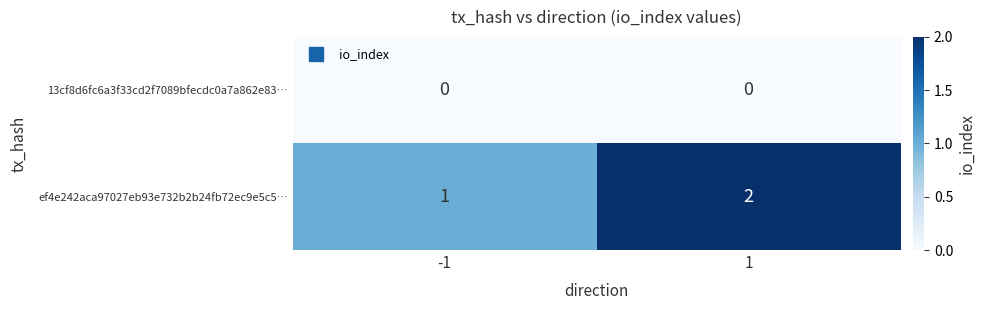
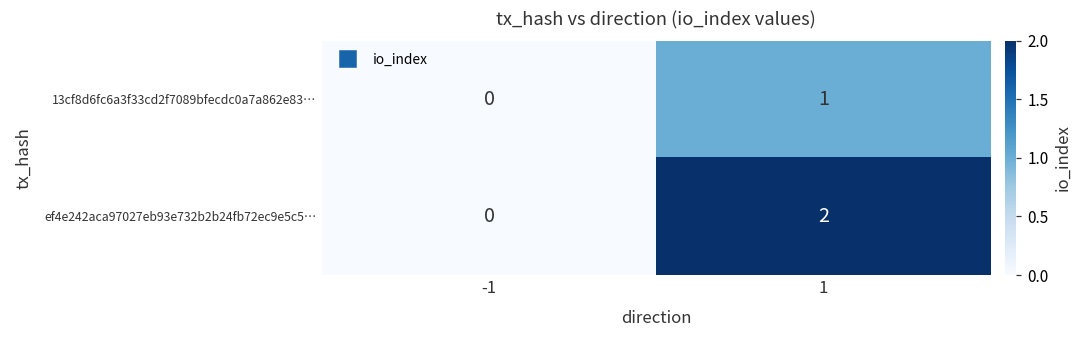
13cf8d6fc6a3f33cd2f7089bfecdc0a7a862e83…, 1: 0 -> 1
ef4e242aca97027eb93e732b2b24fb72ec9e5c5…, -1: 1 -> 0
